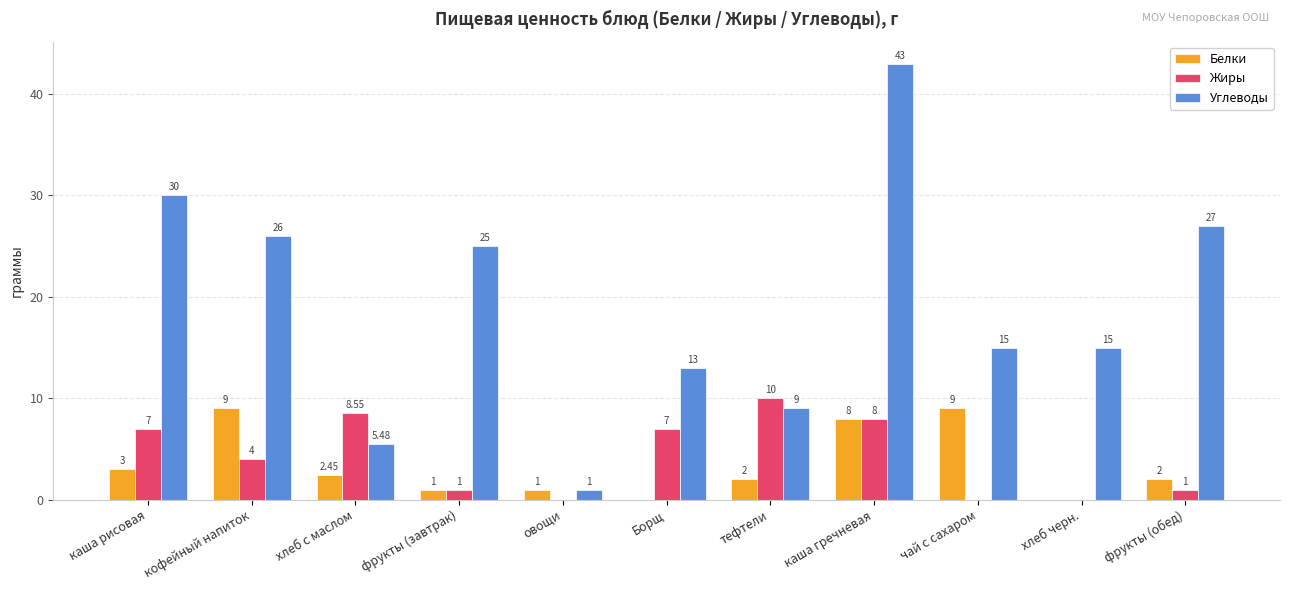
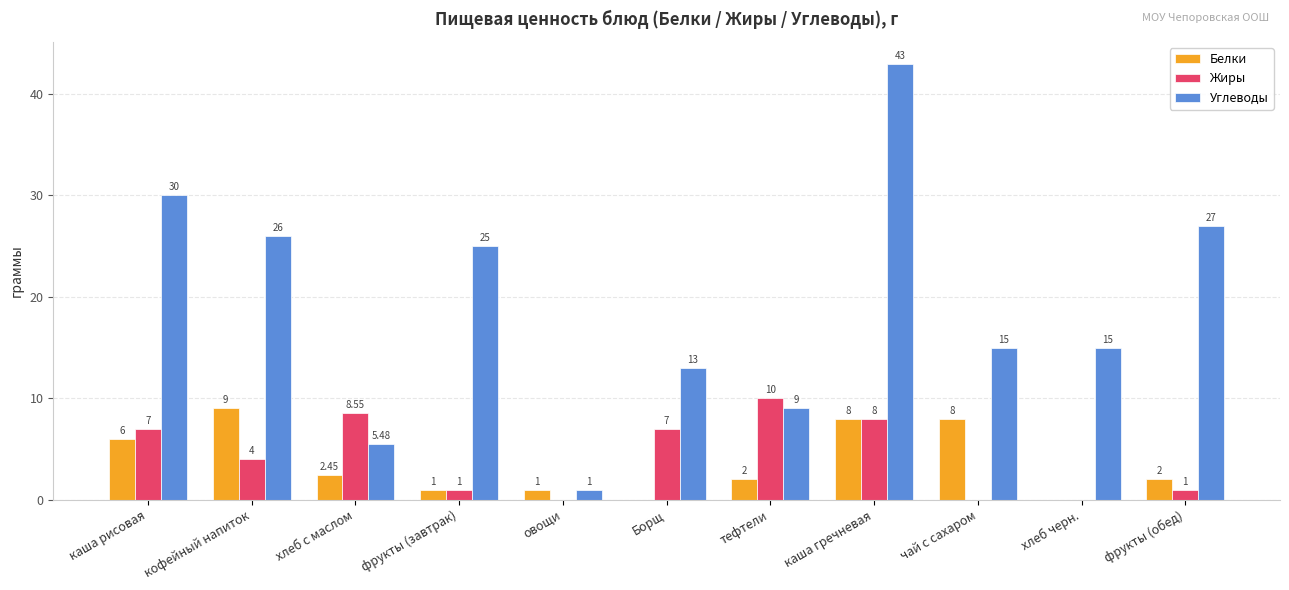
Белки, каша рисовая: 3 -> 6
Белки, чай с сахаром: 9 -> 8
